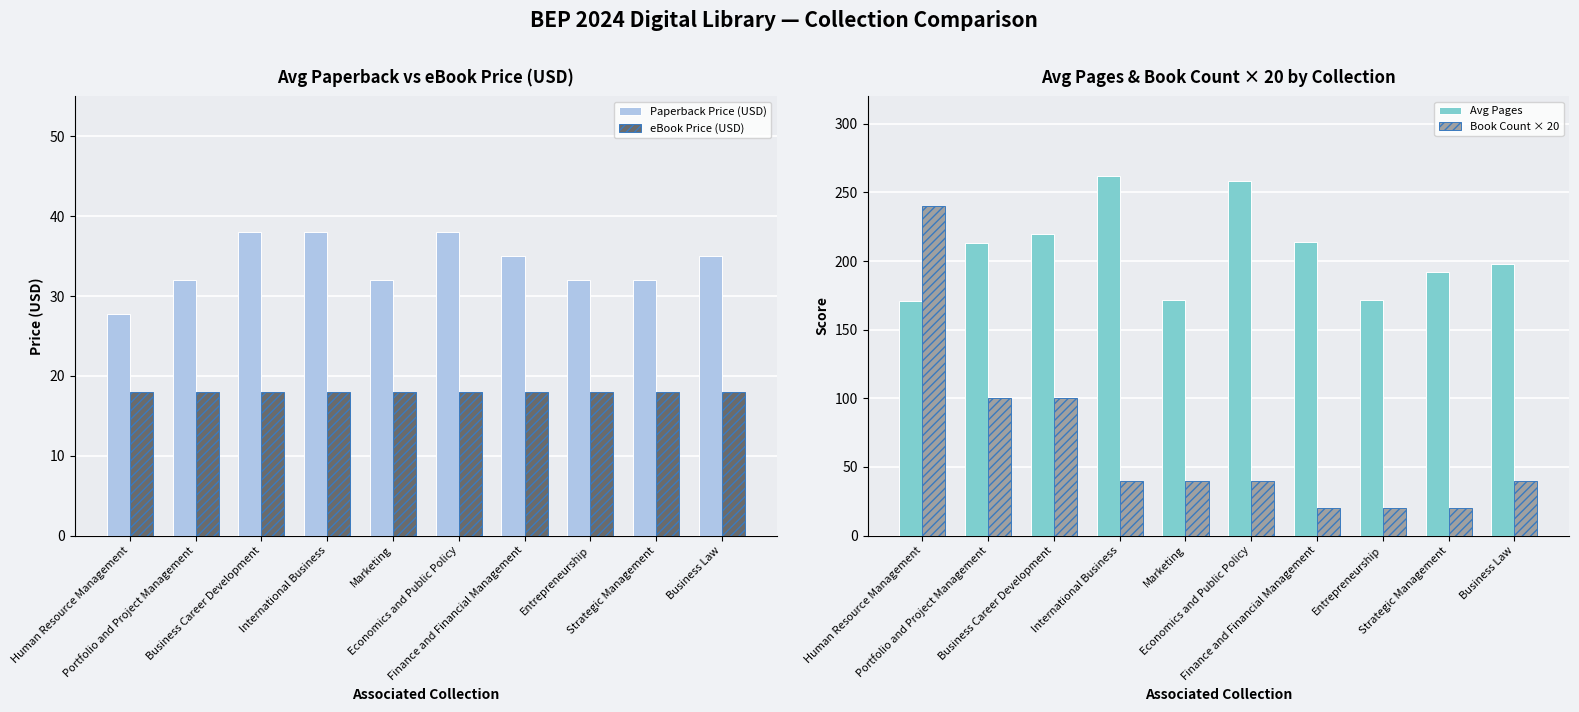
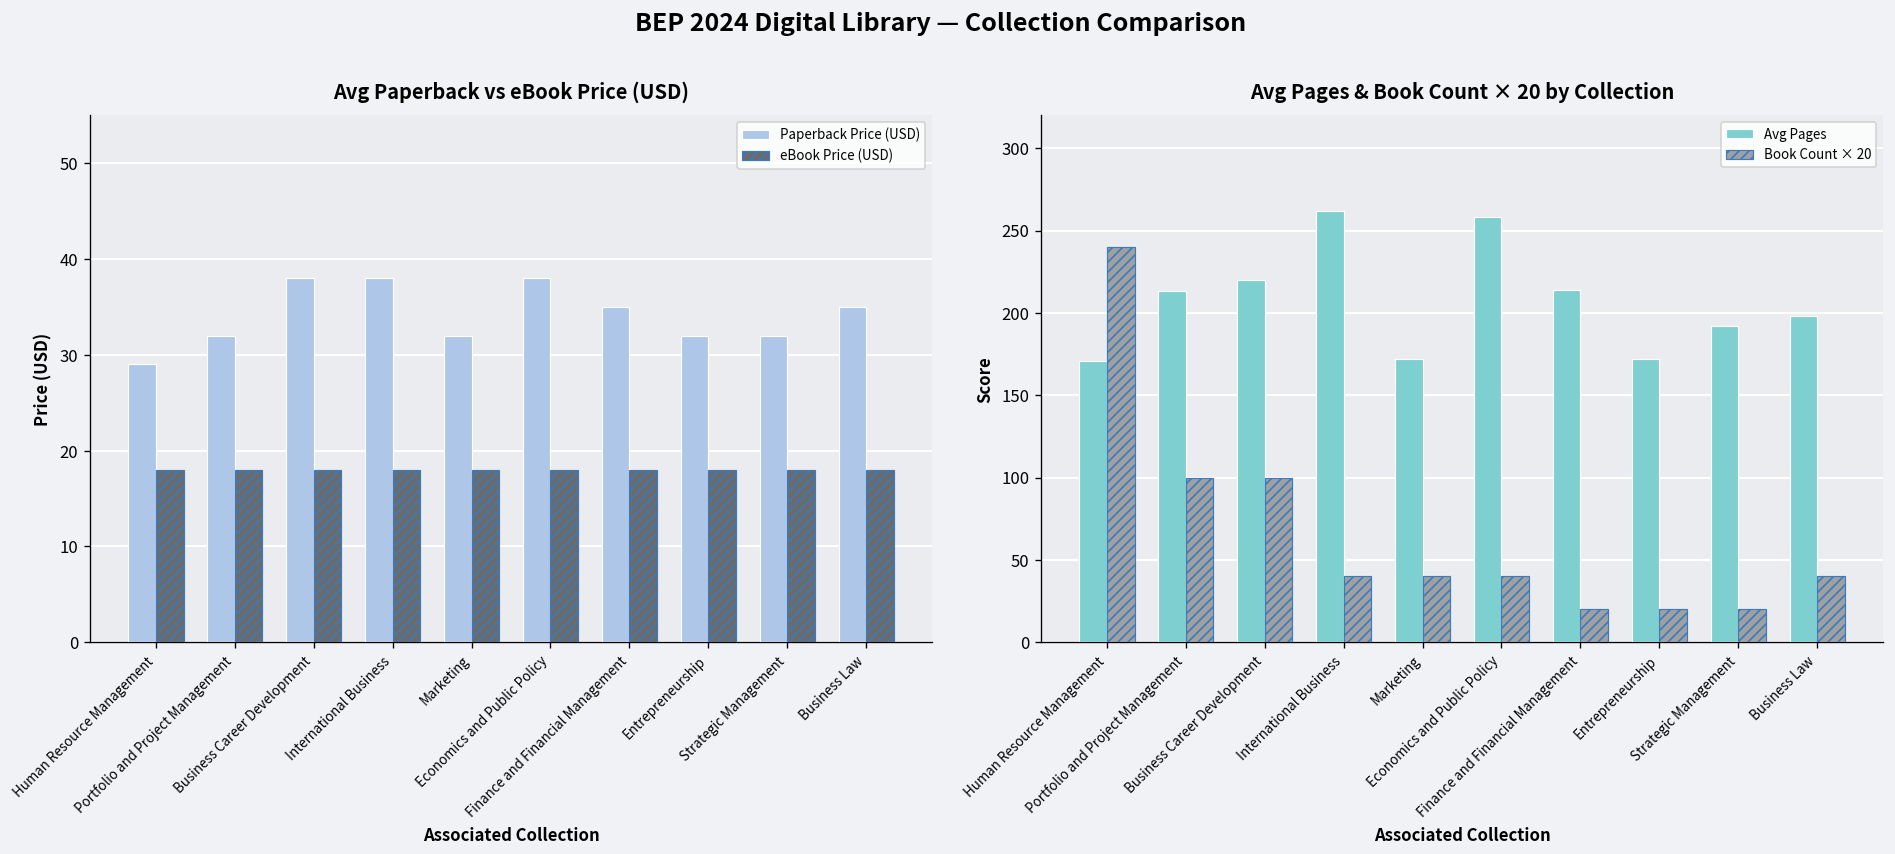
Avg Paperback vs eBook Price (USD), Paperback Price (USD), Human Resource Management: 28 -> 29
